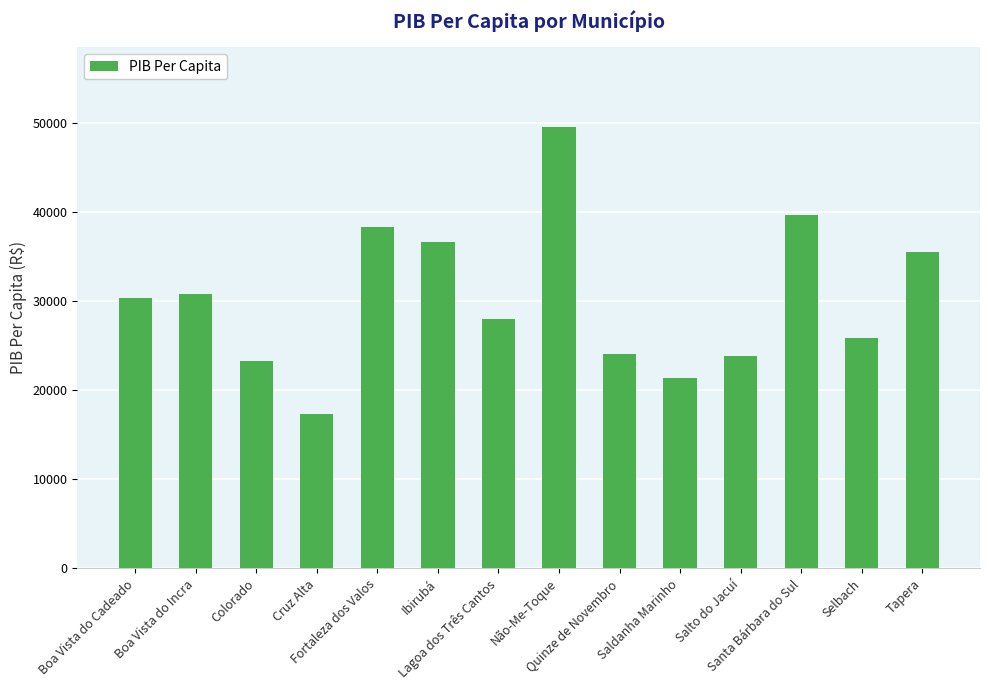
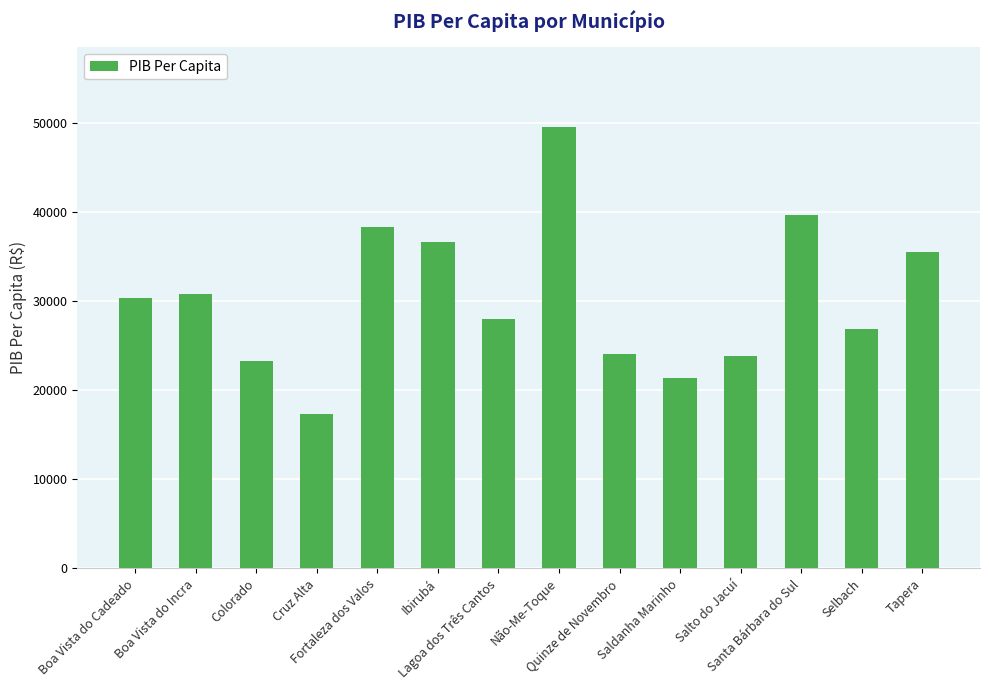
Selbach: 26000 -> 27000
